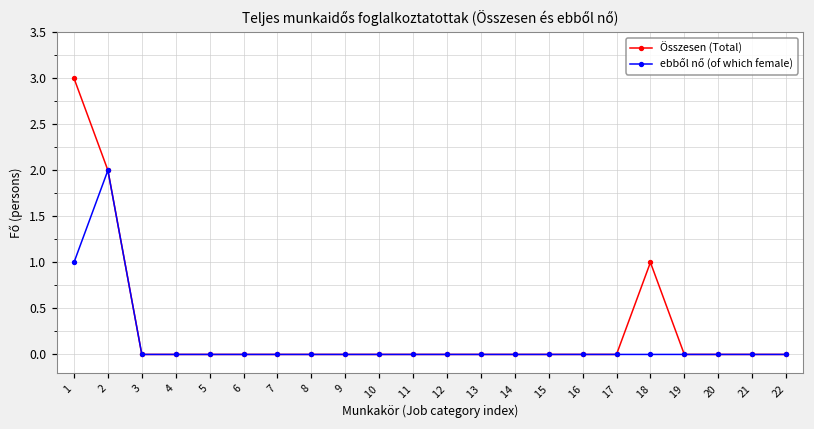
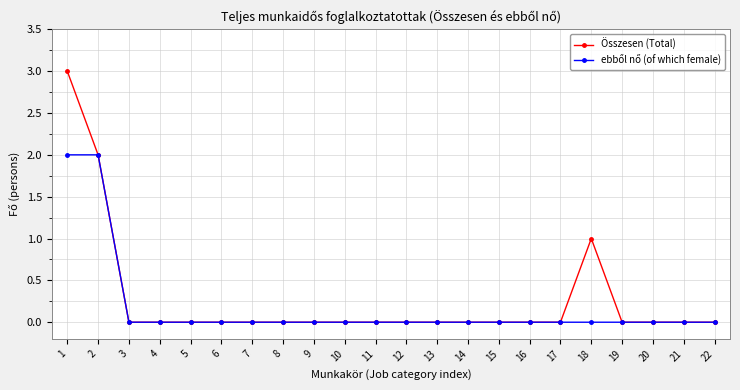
ebből nő (of which female), 1: 1 -> 2
